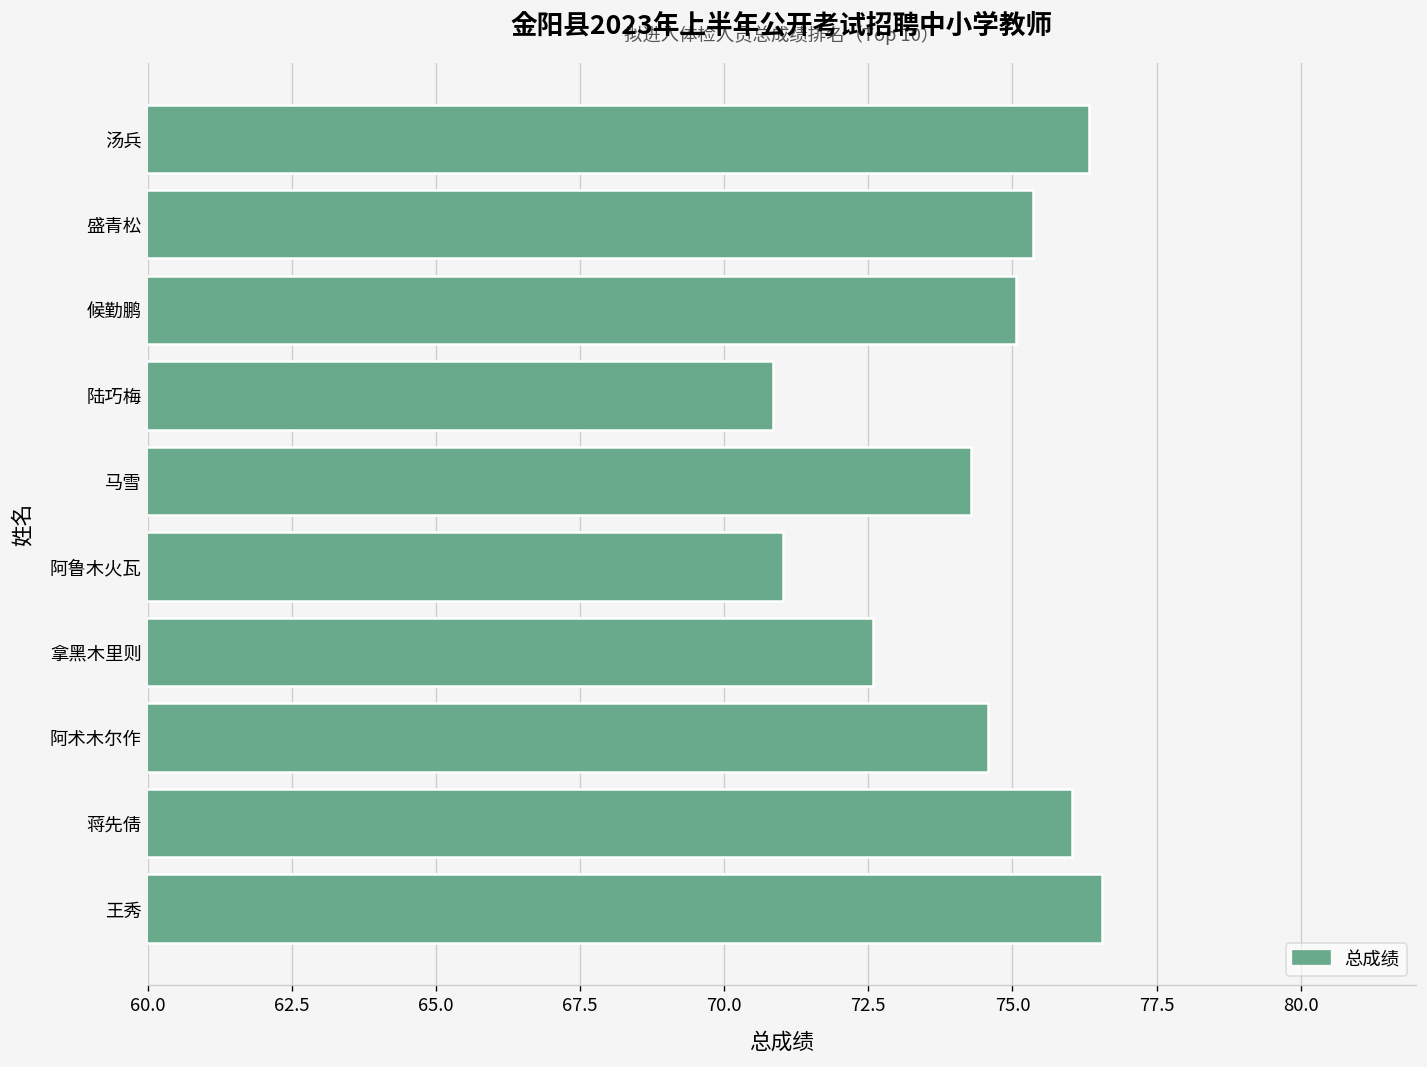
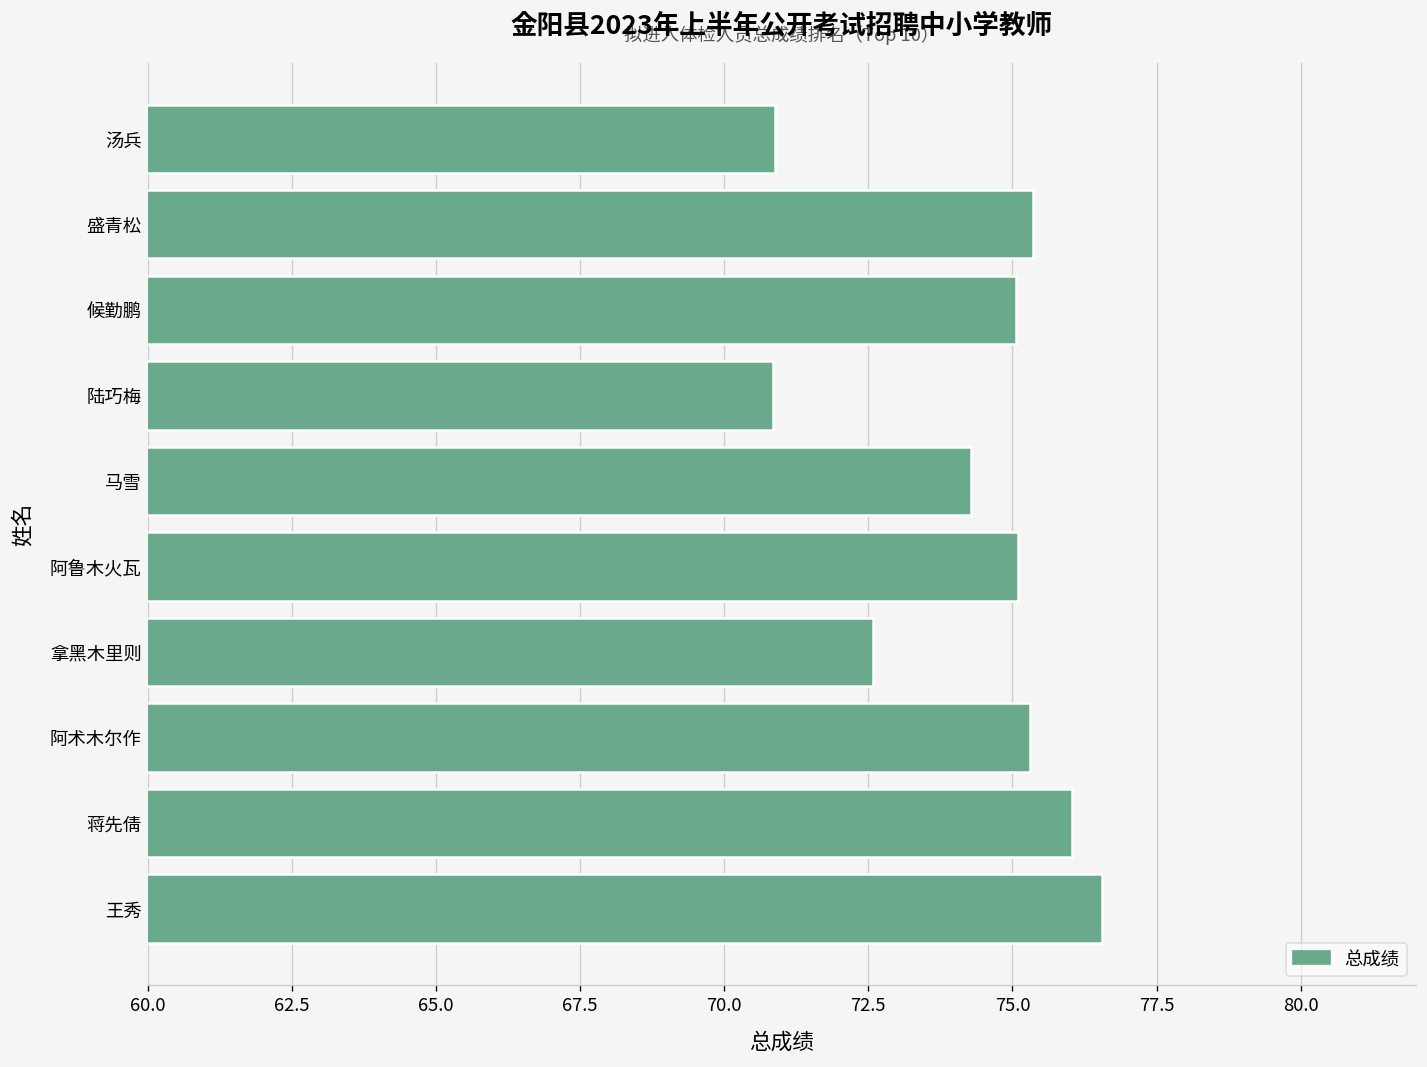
汤兵: 76.3 -> 70.9
阿鲁木火瓦: 71.0 -> 75.1
阿术木尔作: 74.6 -> 75.3
